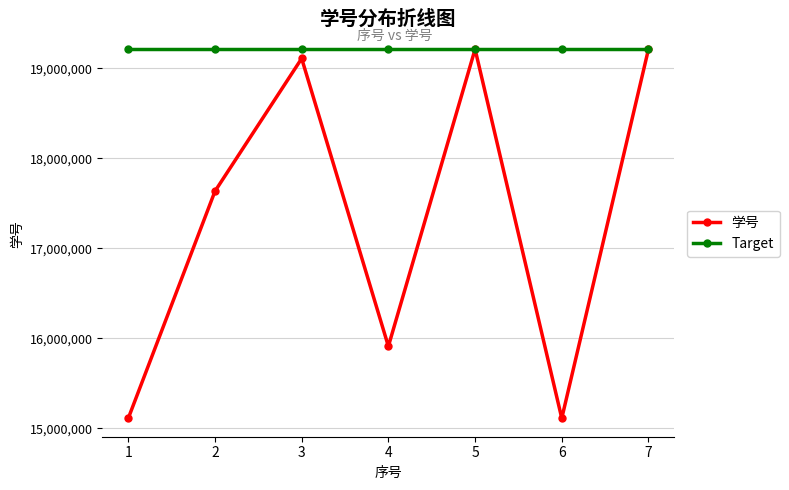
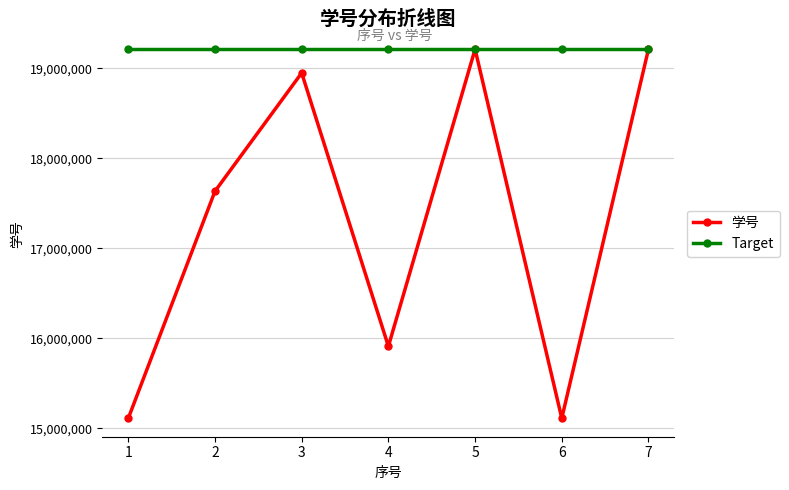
学号, 3: 19,100,000 -> 18,900,000
